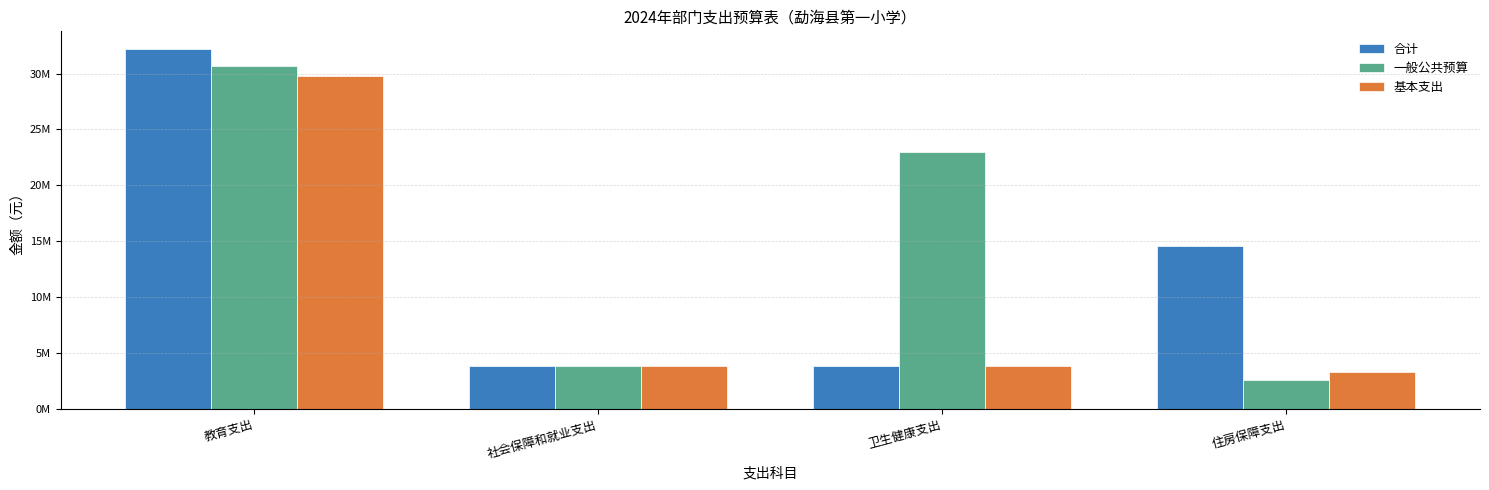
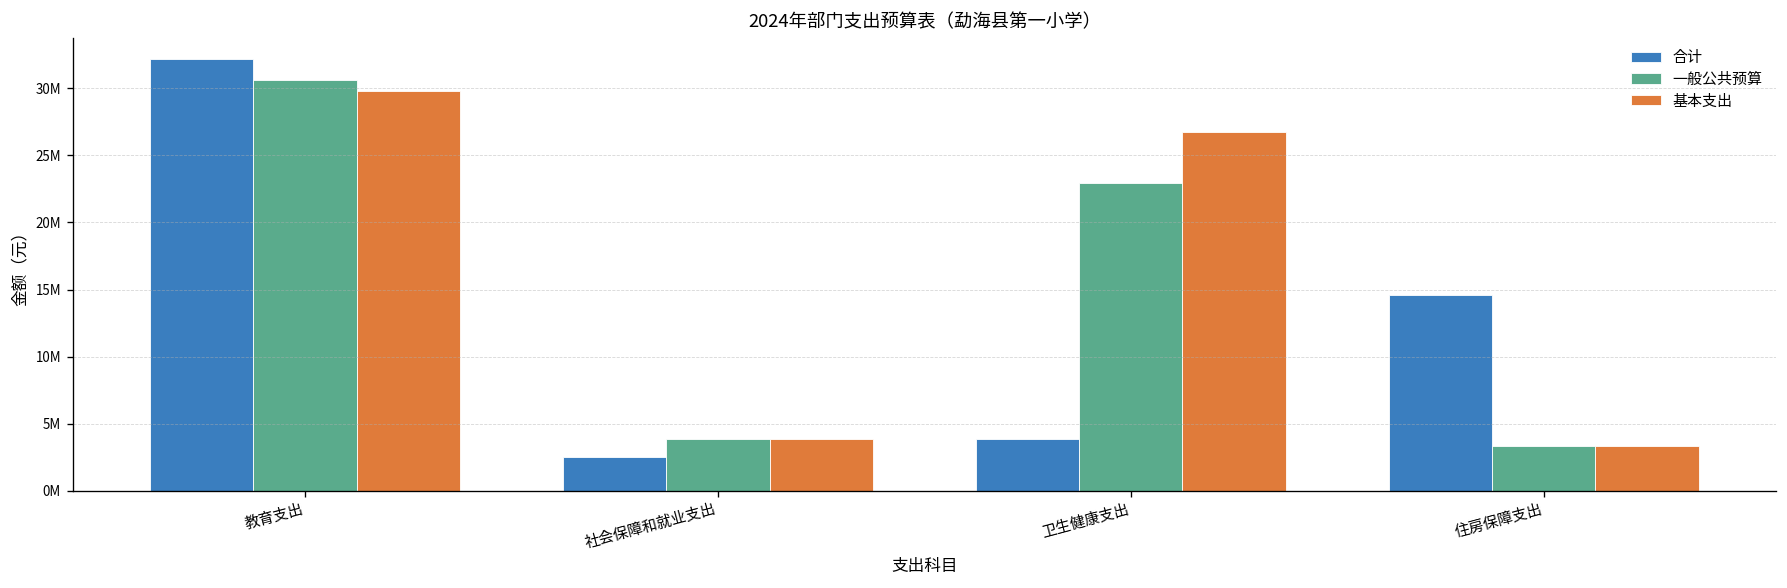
合计, 社会保障和就业支出: 3900000 -> 2500000
基本支出, 卫生健康支出: 3900000 -> 26800000
一般公共预算, 住房保障支出: 2600000 -> 3300000
